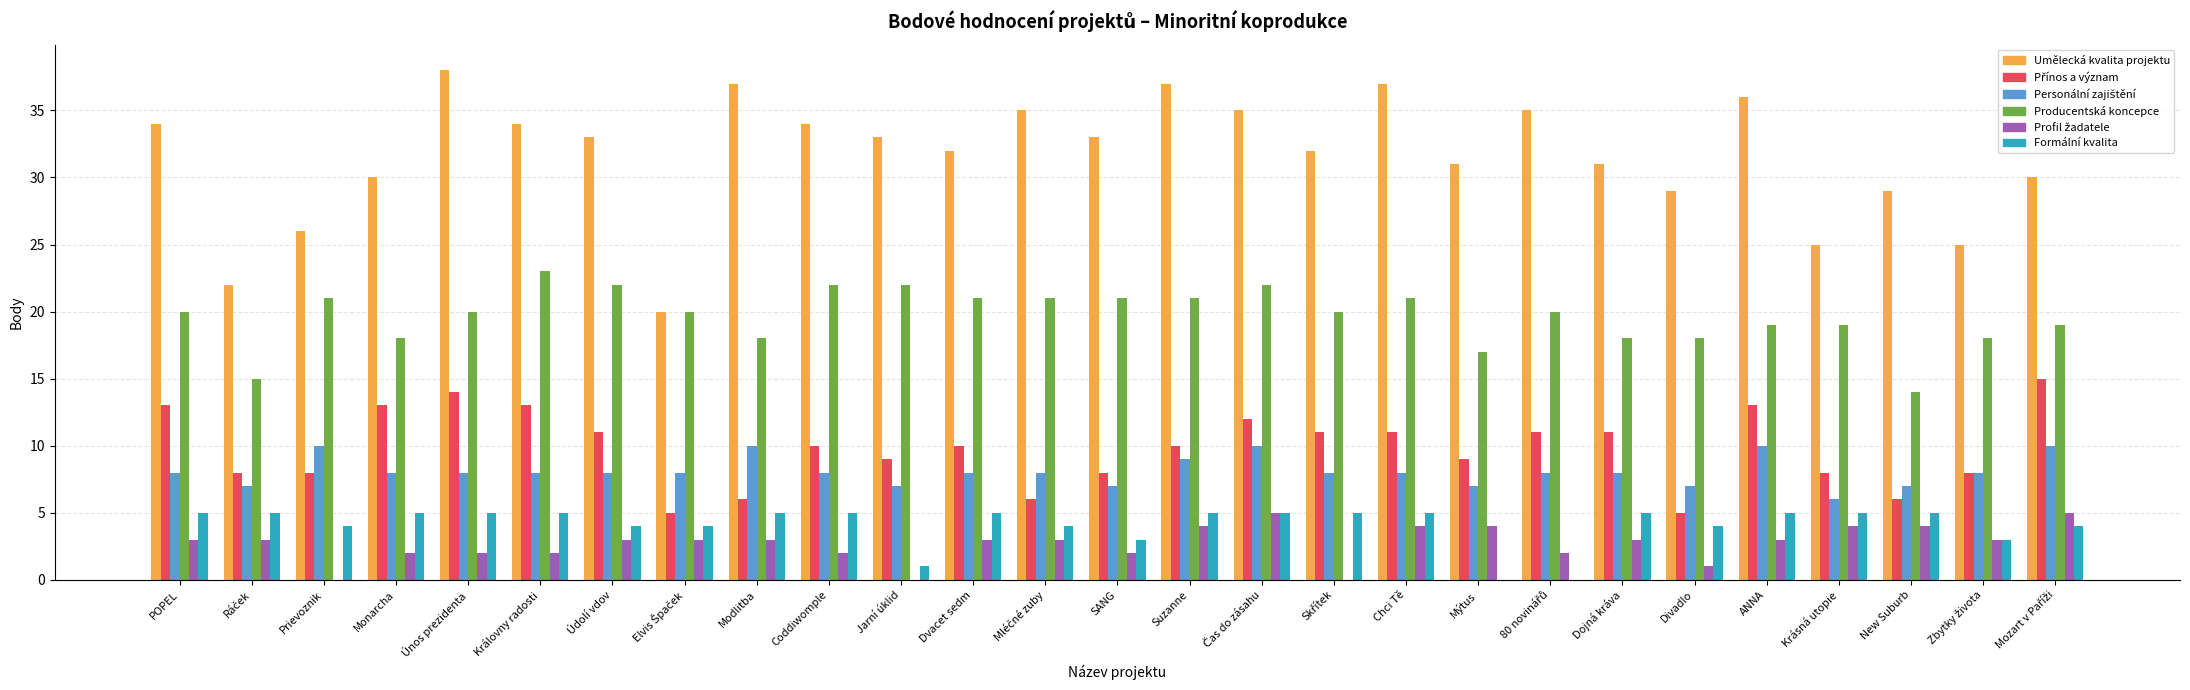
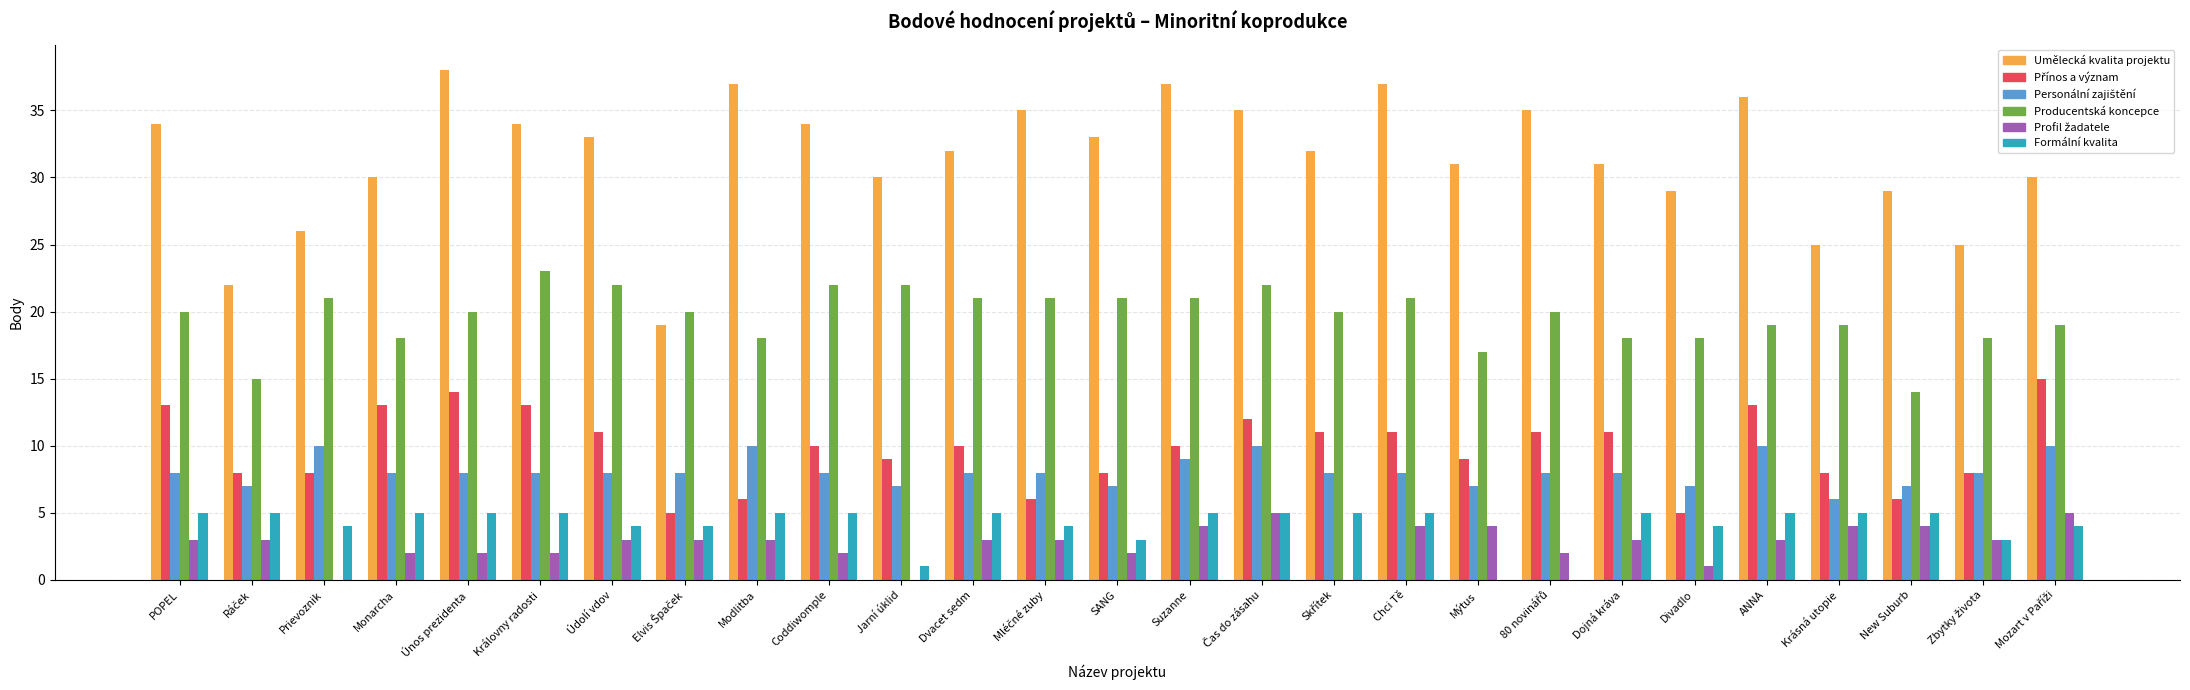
Umělecká kvalita projektu, Elvis Špaček: 20 -> 19
Umělecká kvalita projektu, Jarní úklid: 33 -> 30
